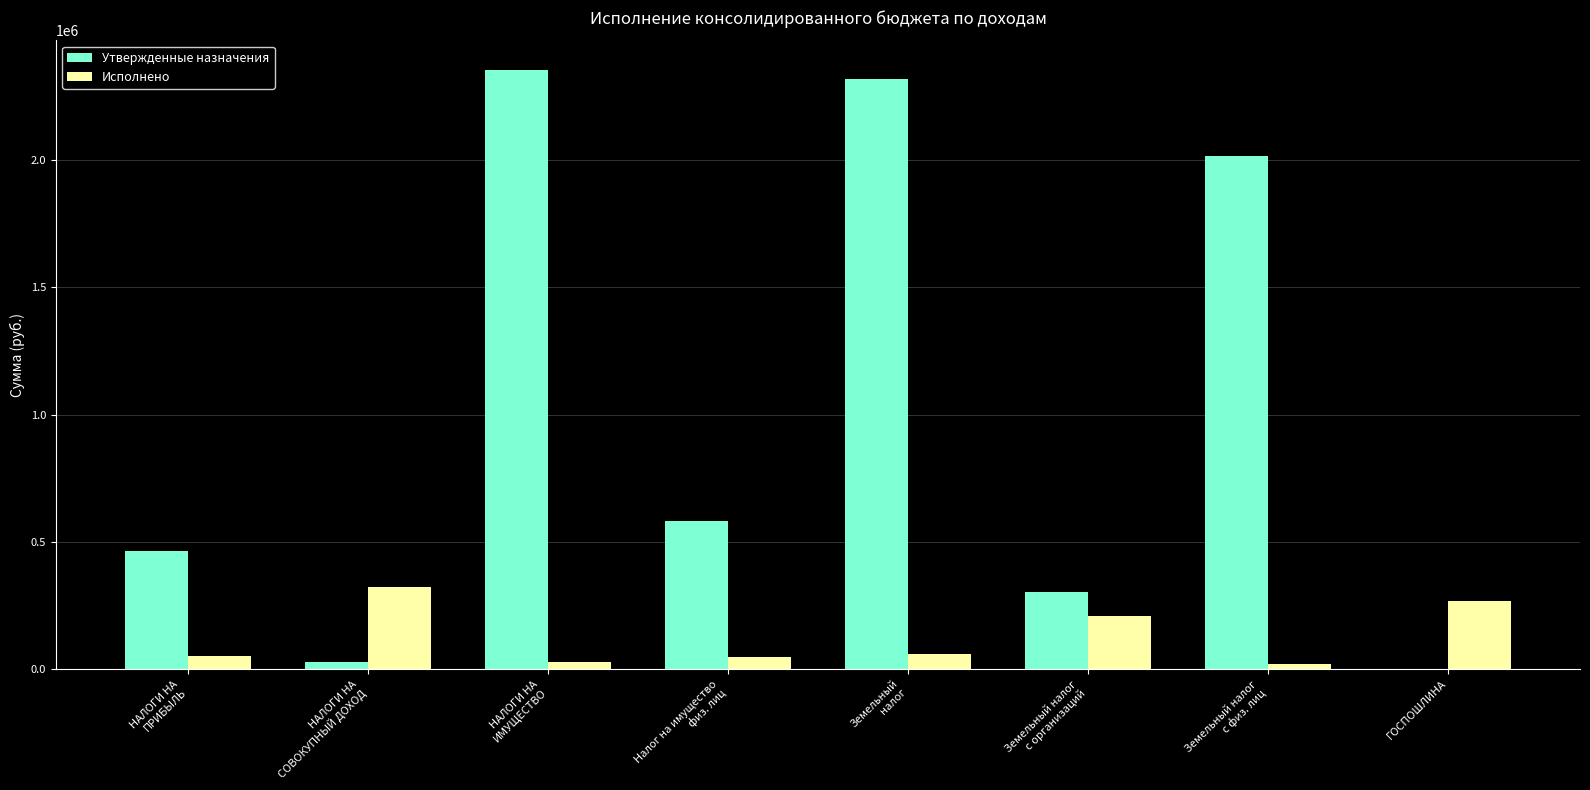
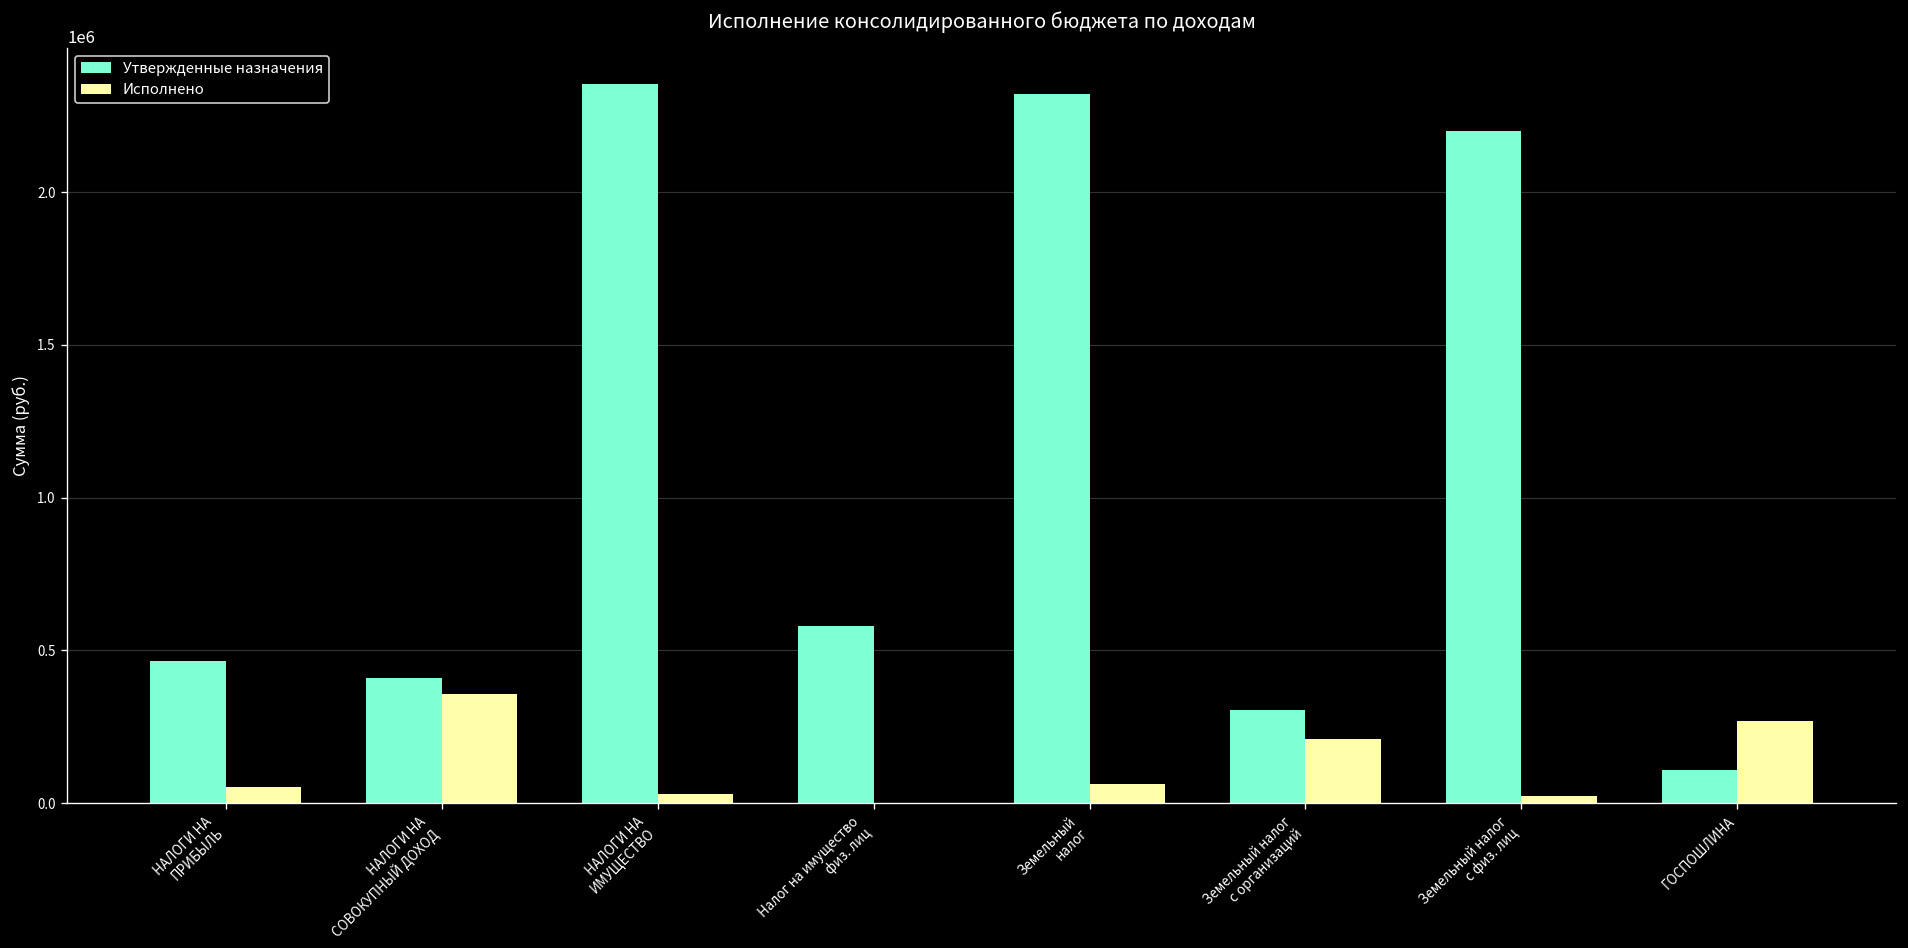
Утвержденные назначения, НАЛОГИ НА СОВОКУПНЫЙ ДОХОД: 30000 -> 410000
Исполнено, НАЛОГИ НА СОВОКУПНЫЙ ДОХОД: 320000 -> 360000
Исполнено, Налог на имущество физ. лиц: 50000 -> 0
Утвержденные назначения, Земельный налог с физ. лиц: 2020000 -> 2200000
Утвержденные назначения, ГОСПОШЛИНА: 0 -> 110000
